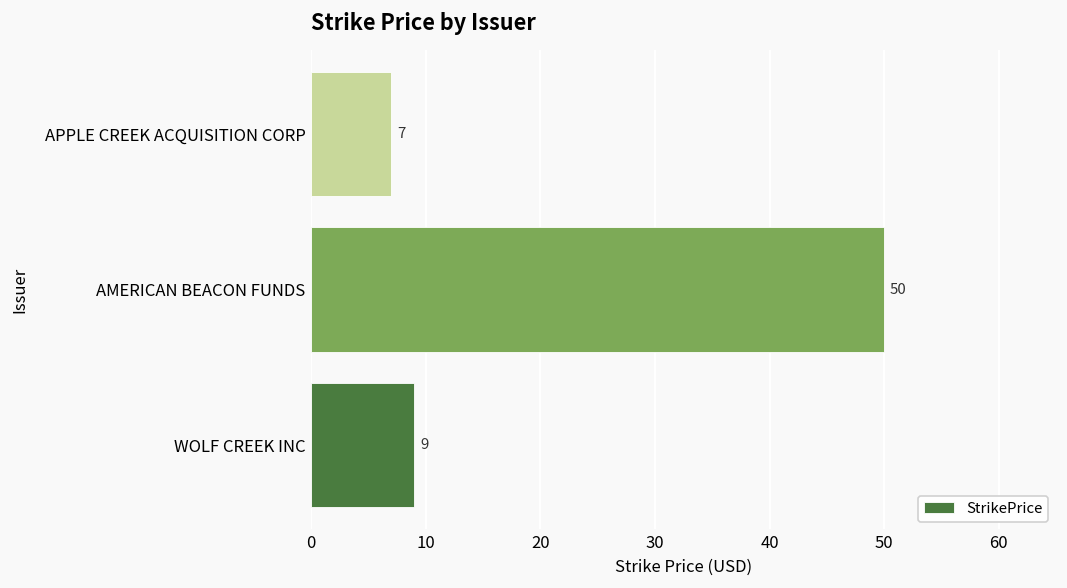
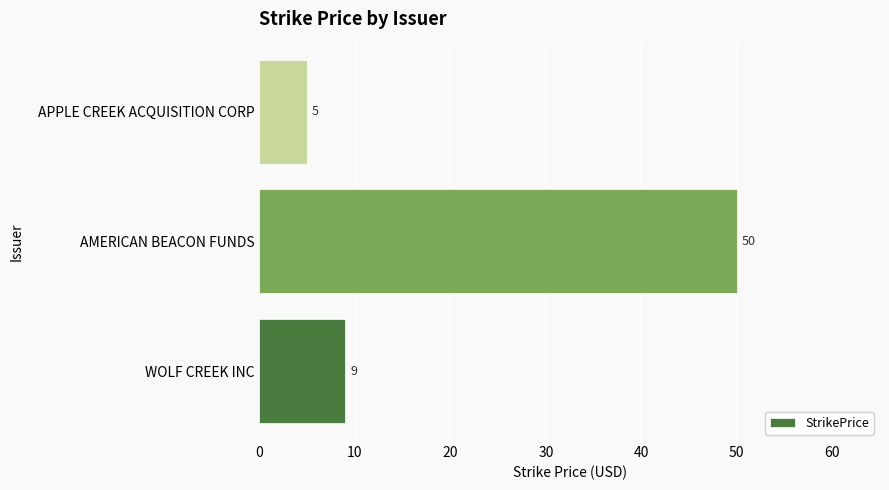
APPLE CREEK ACQUISITION CORP: 7 -> 5
